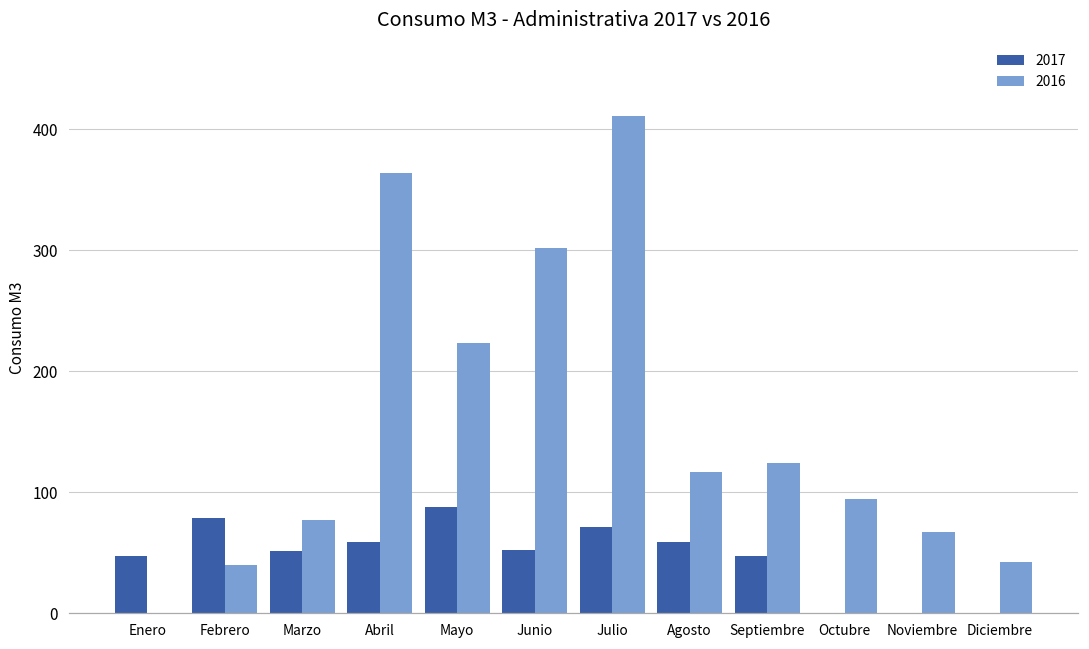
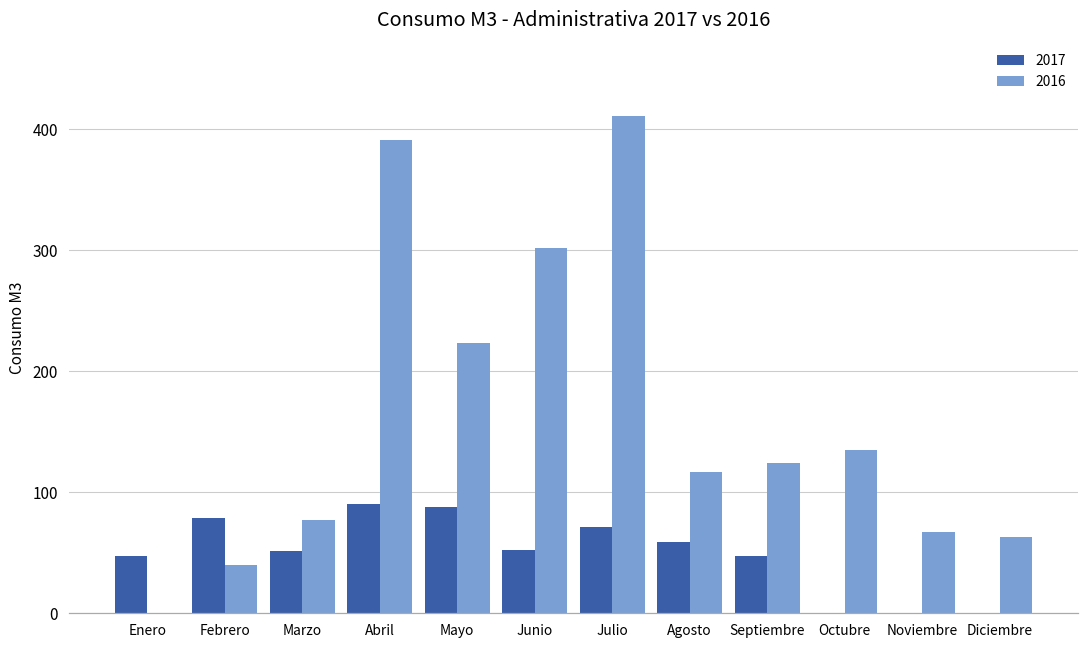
2017, Abril: 59 -> 90
2016, Abril: 364 -> 391
2016, Octubre: 94 -> 135
2016, Diciembre: 42 -> 63
